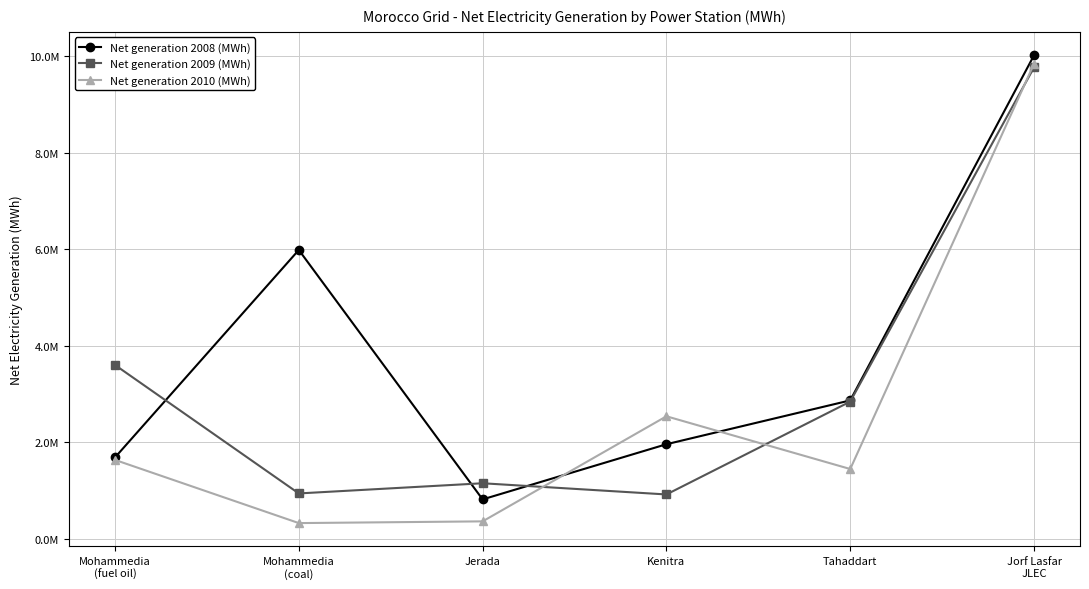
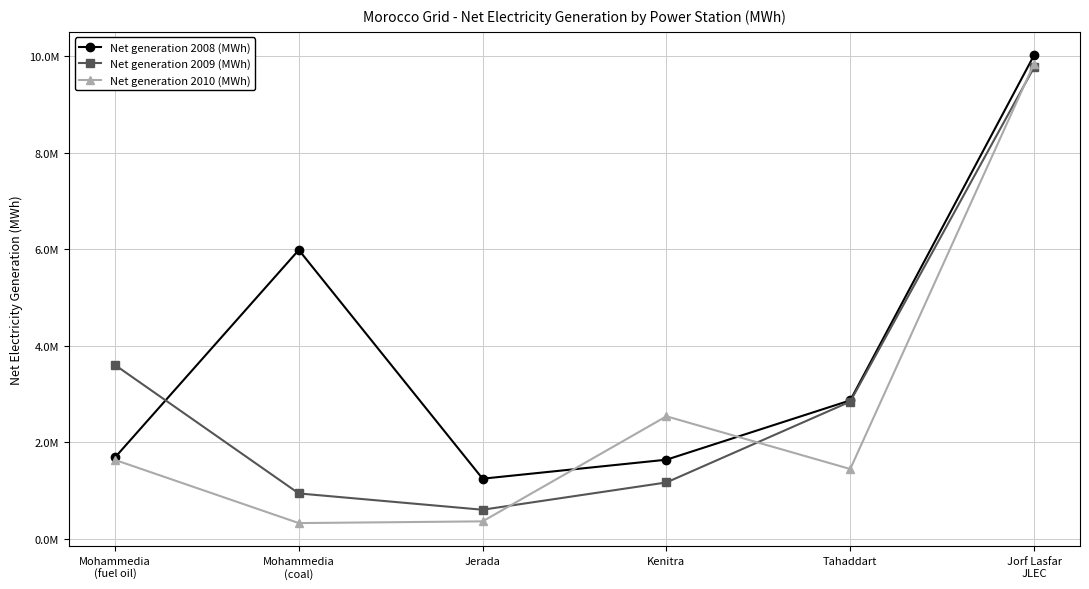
Net generation 2008 (MWh), Jerada: 800000 -> 1200000
Net generation 2009 (MWh), Jerada: 1100000 -> 600000
Net generation 2008 (MWh), Kenitra: 2000000 -> 1600000
Net generation 2009 (MWh), Kenitra: 900000 -> 1200000
